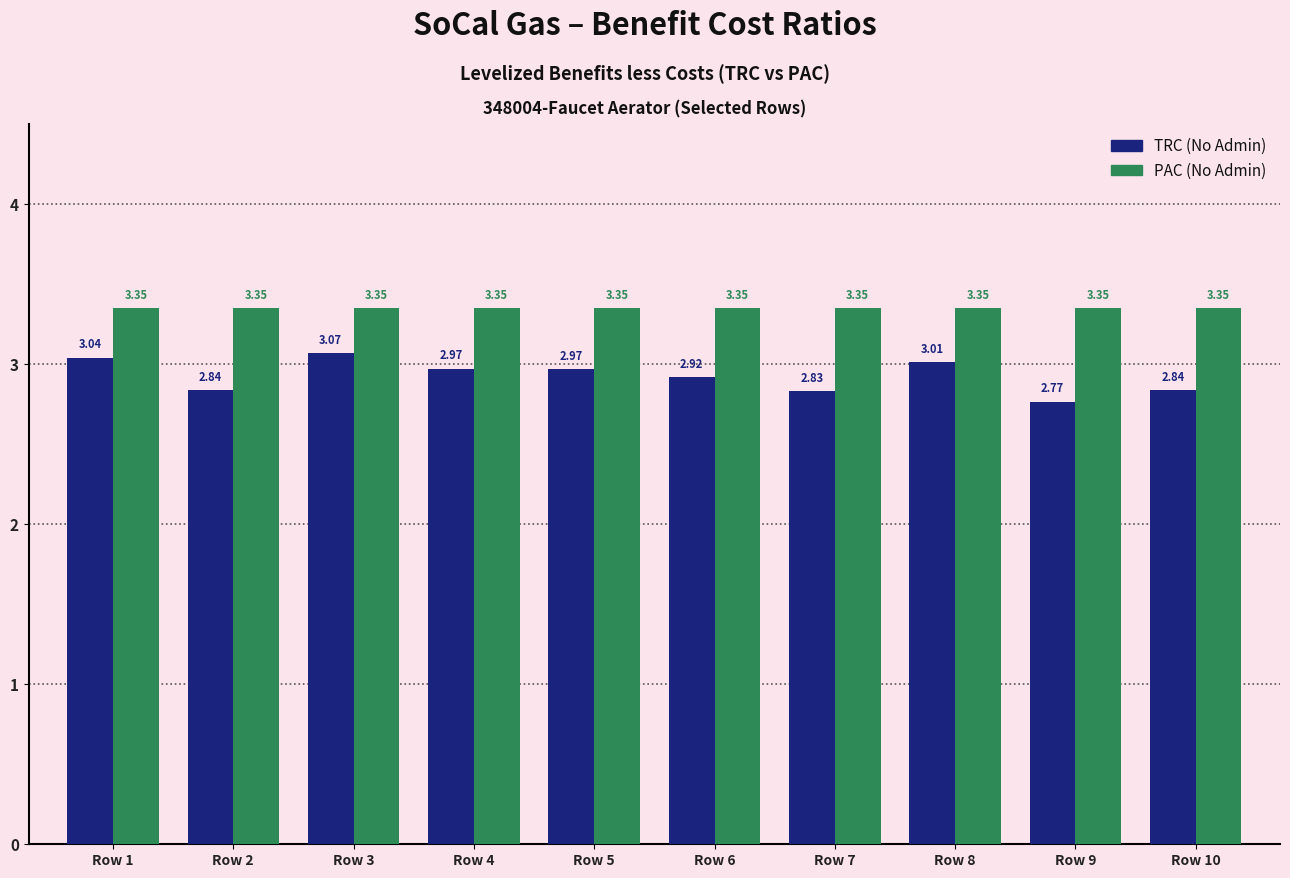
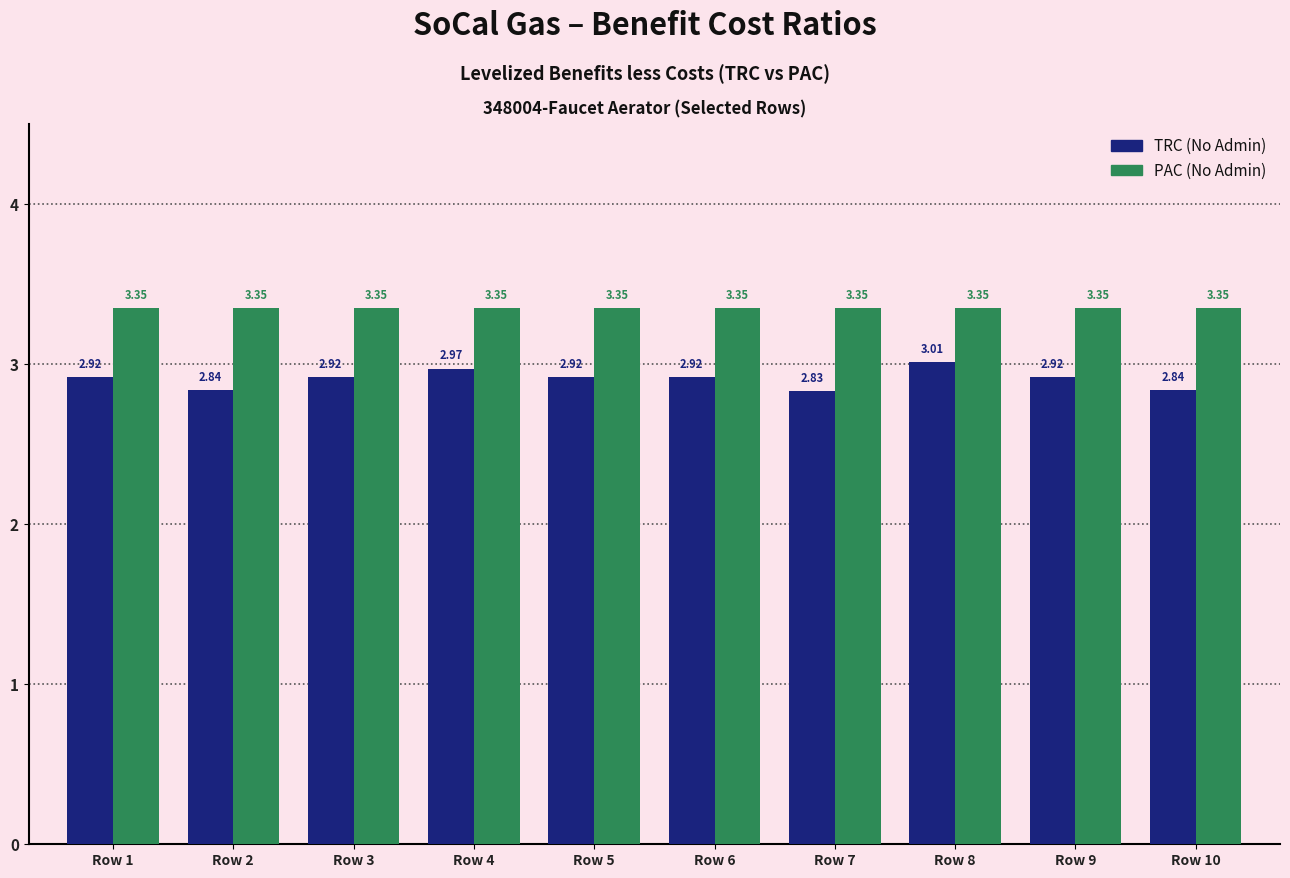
TRC (No Admin), Row 1: 3.04 -> 2.92
TRC (No Admin), Row 3: 3.07 -> 2.92
TRC (No Admin), Row 5: 2.97 -> 2.92
TRC (No Admin), Row 9: 2.77 -> 2.92
